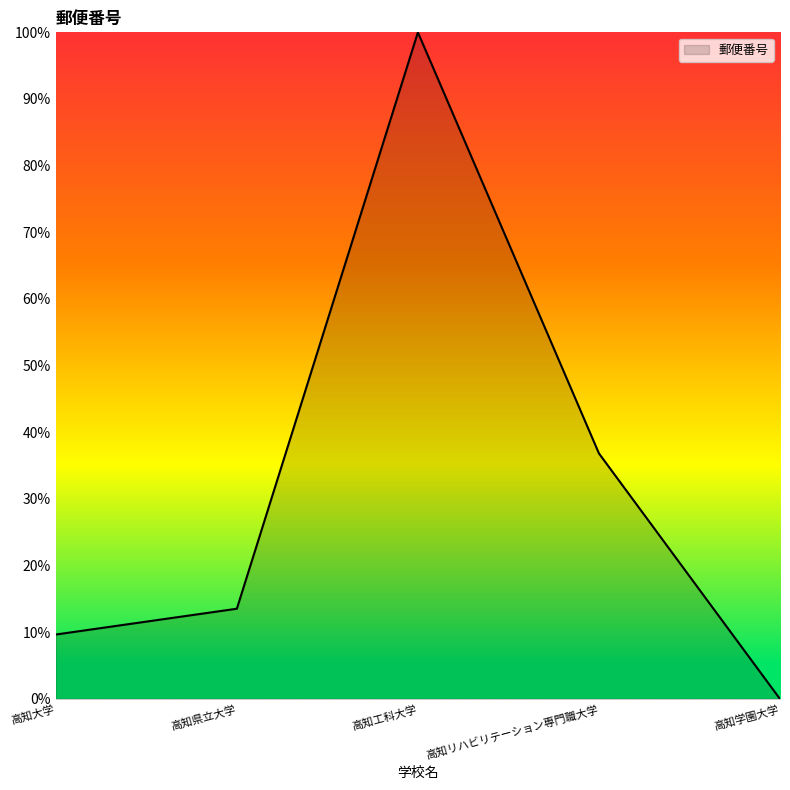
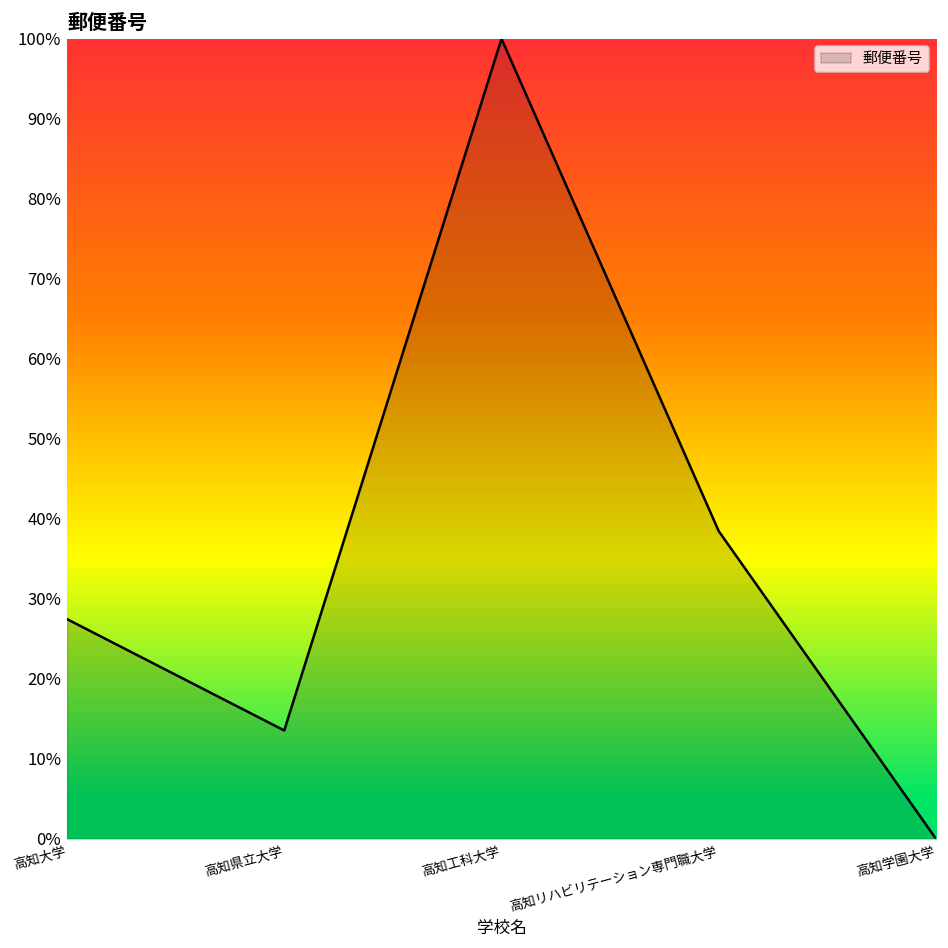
高知大学: 10% -> 27%
高知リハビリテーション専門職大学: 37% -> 38%
